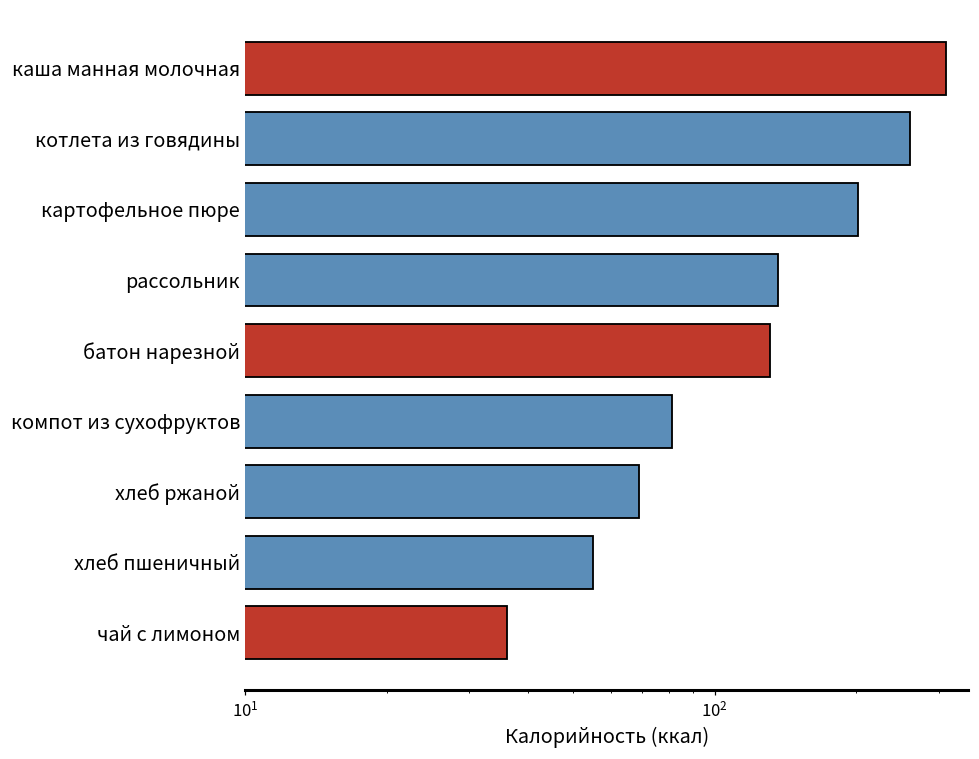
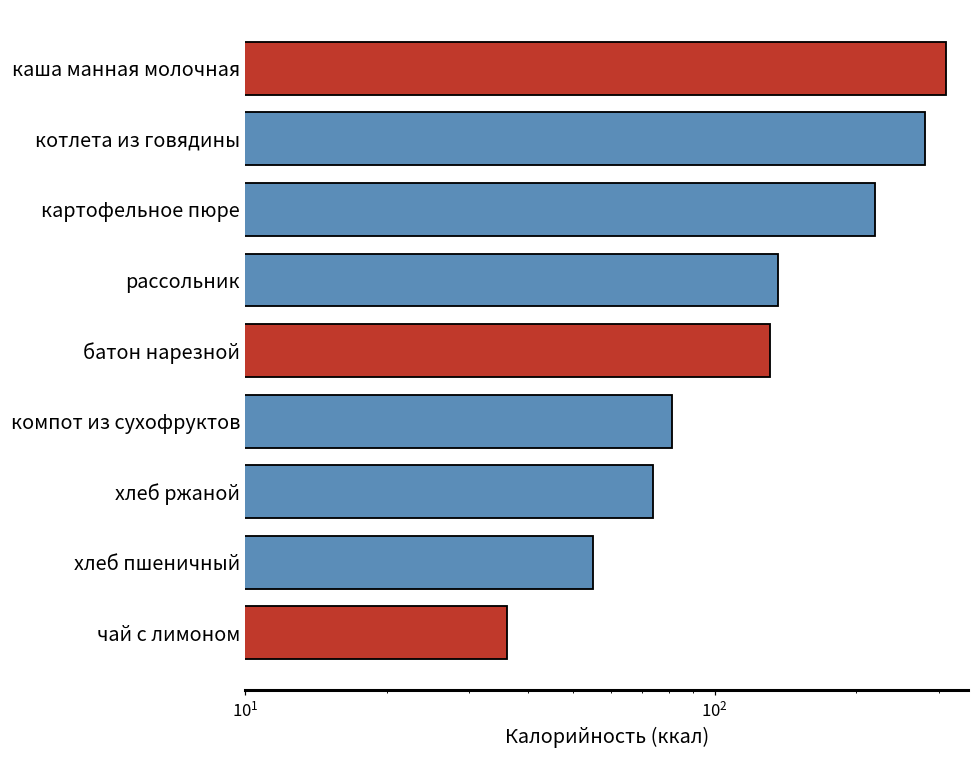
котлета из говядины: 260 -> 280
картофельное пюре: 200 -> 220
хлеб ржаной: 69 -> 74
